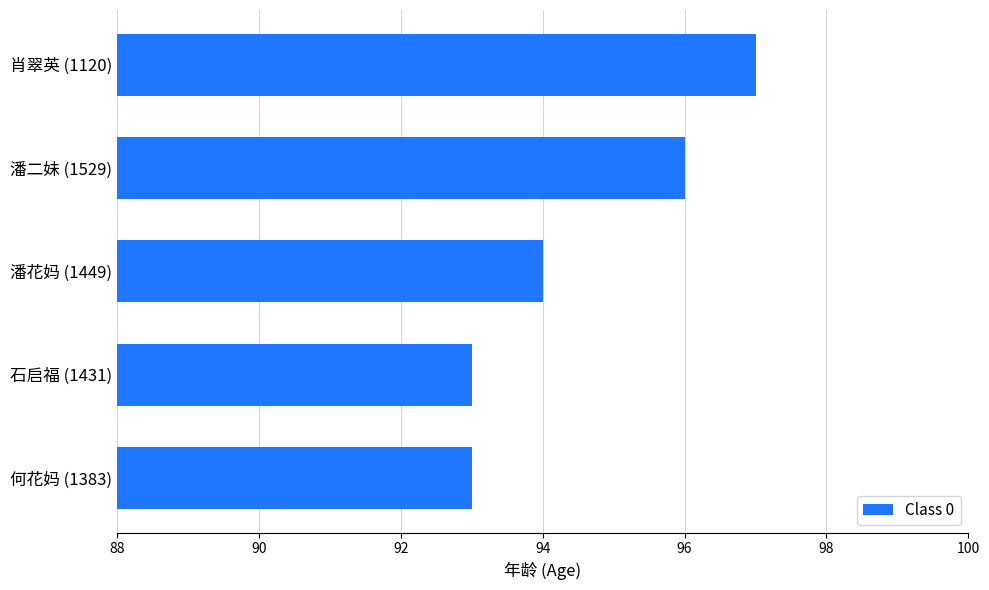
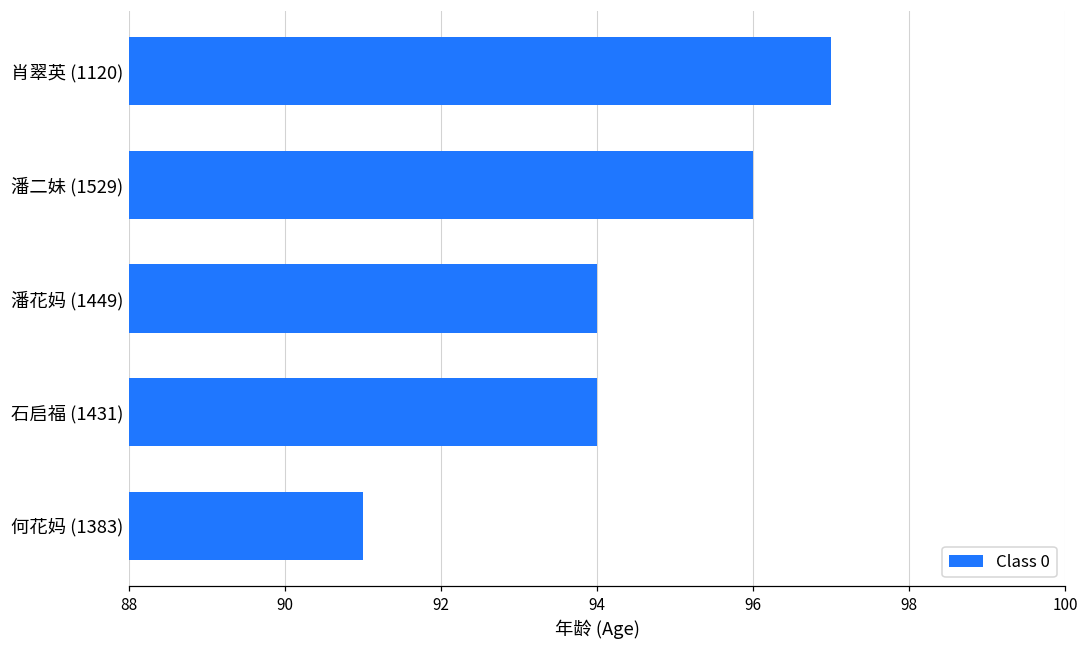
石启福 (1431): 93 -> 94
何花妈 (1383): 93 -> 91
